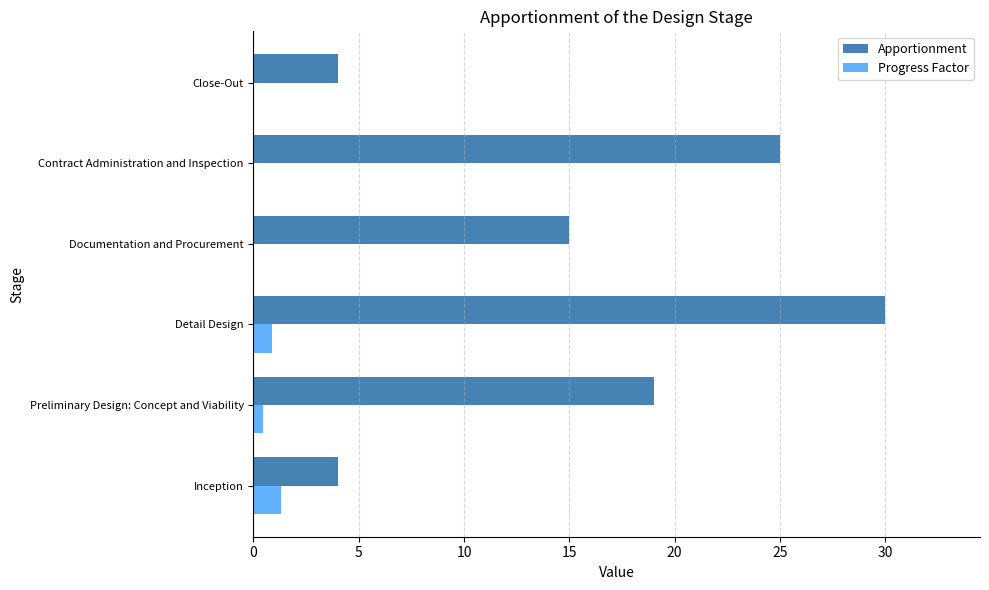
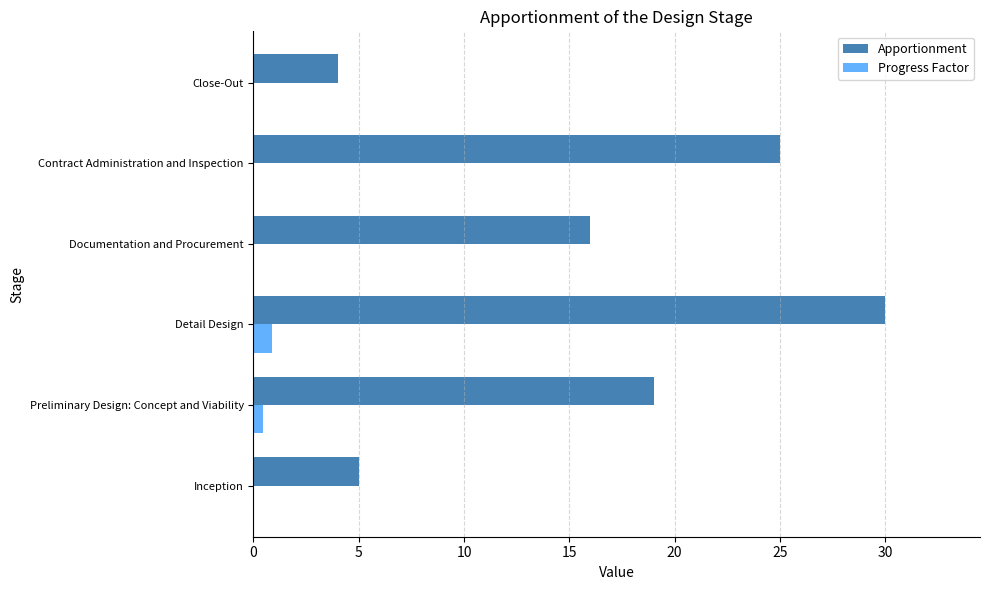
Apportionment, Documentation and Procurement: 15 -> 16
Apportionment, Inception: 4 -> 5
Progress Factor, Inception: 1.3 -> 0.1
